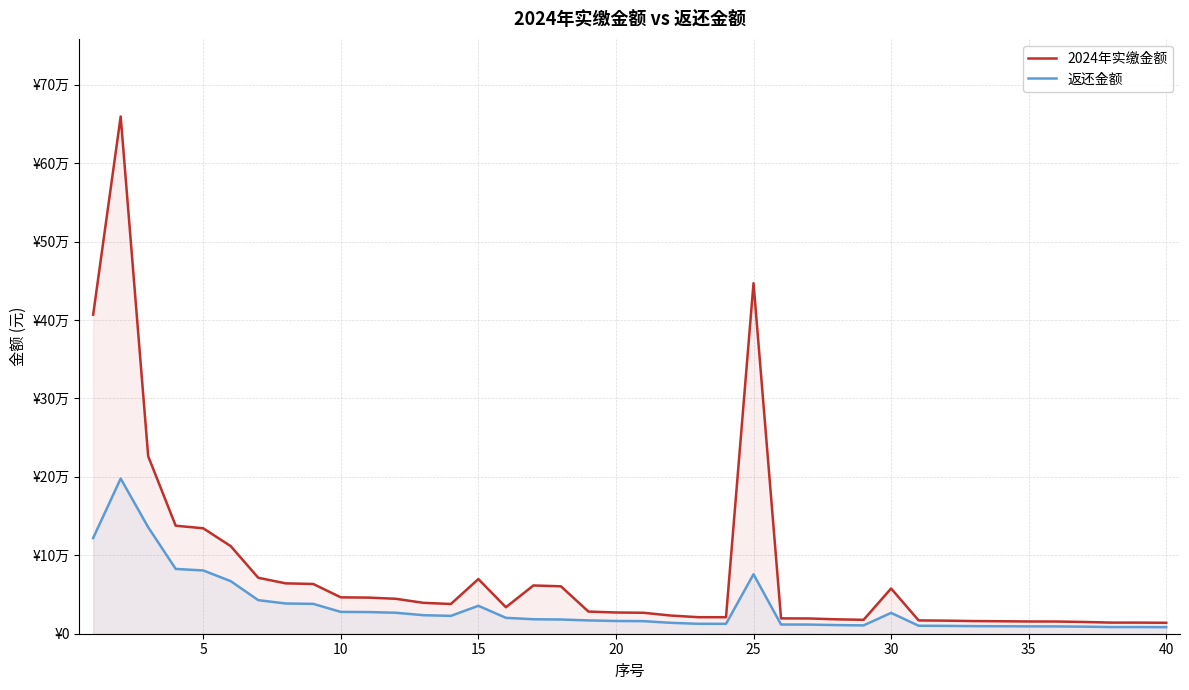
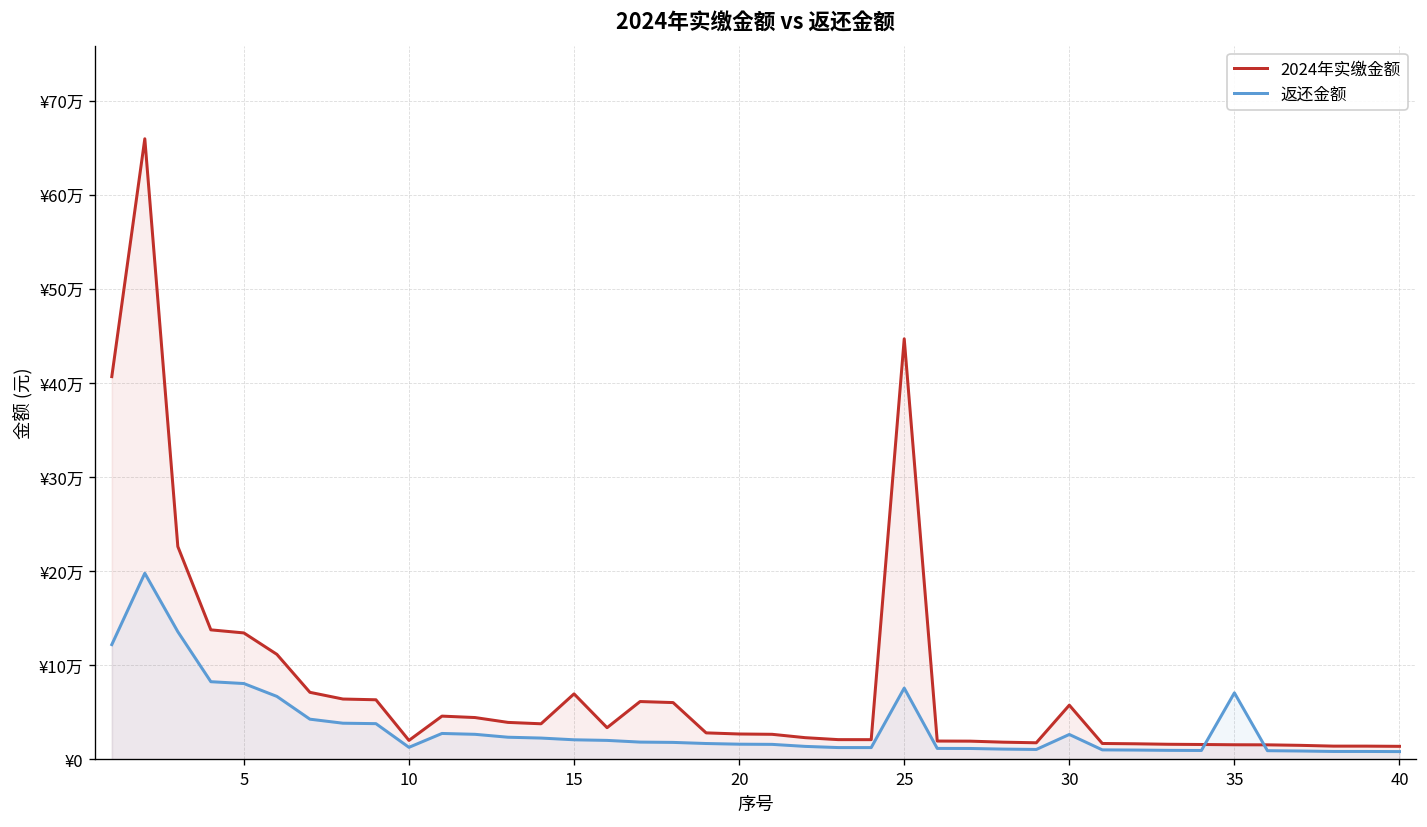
2024年实缴金额, 10: ¥5万 -> ¥2万
返还金额, 10: ¥3万 -> ¥1万
返还金额, 15: ¥4万 -> ¥2万
返还金额, 35: ¥1万 -> ¥7万
